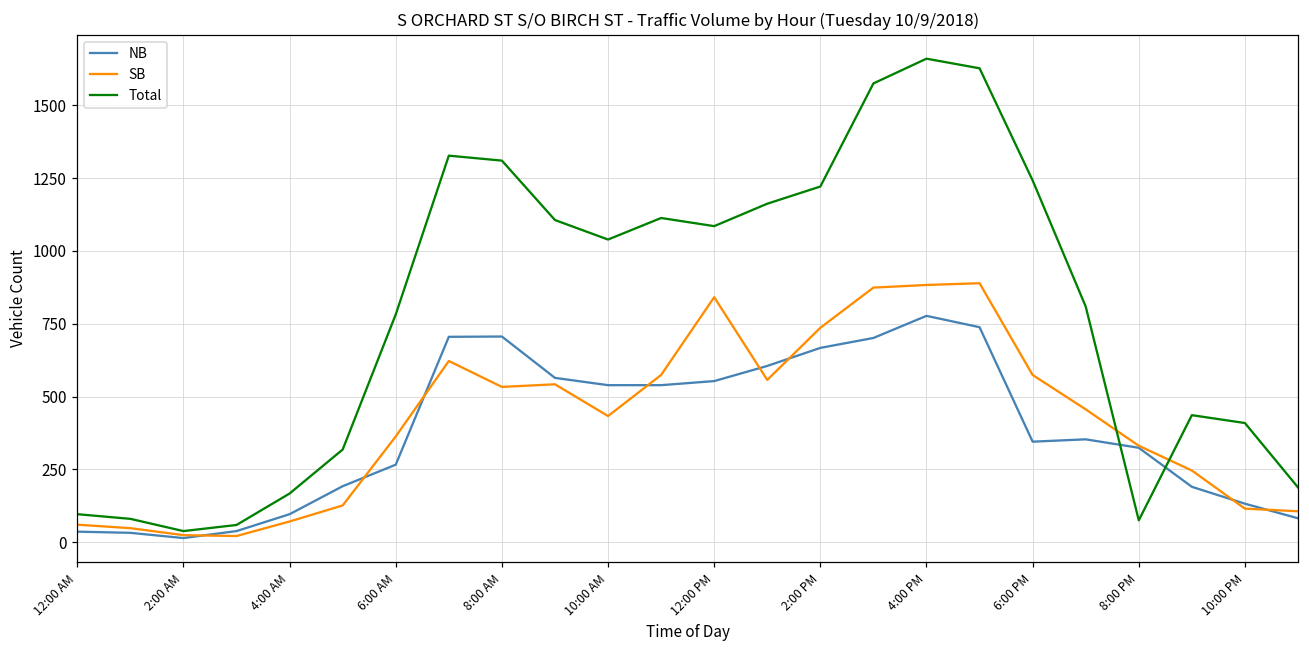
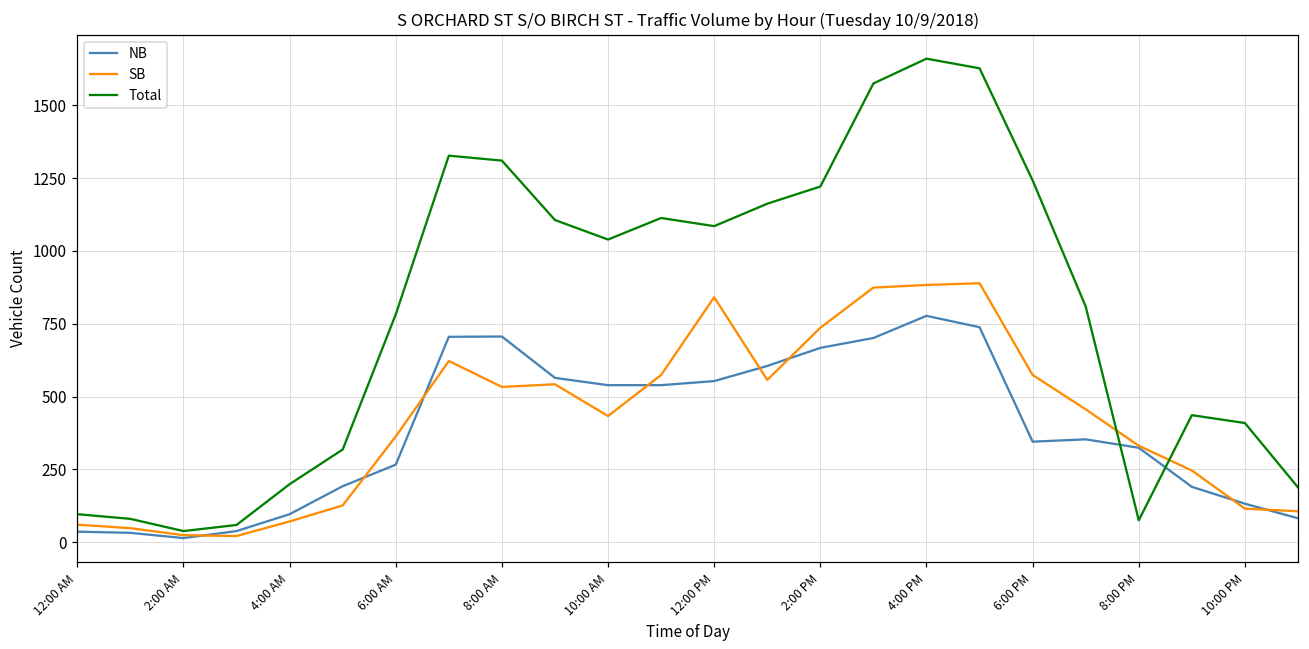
Total, 4:00 AM: 170 -> 200
